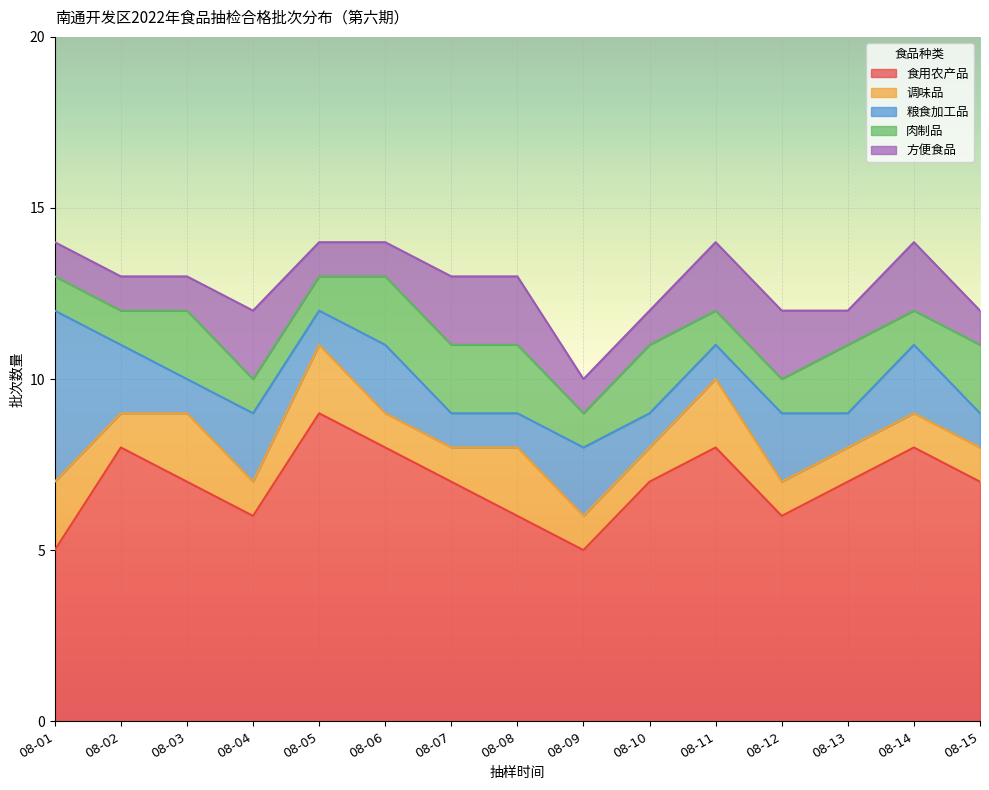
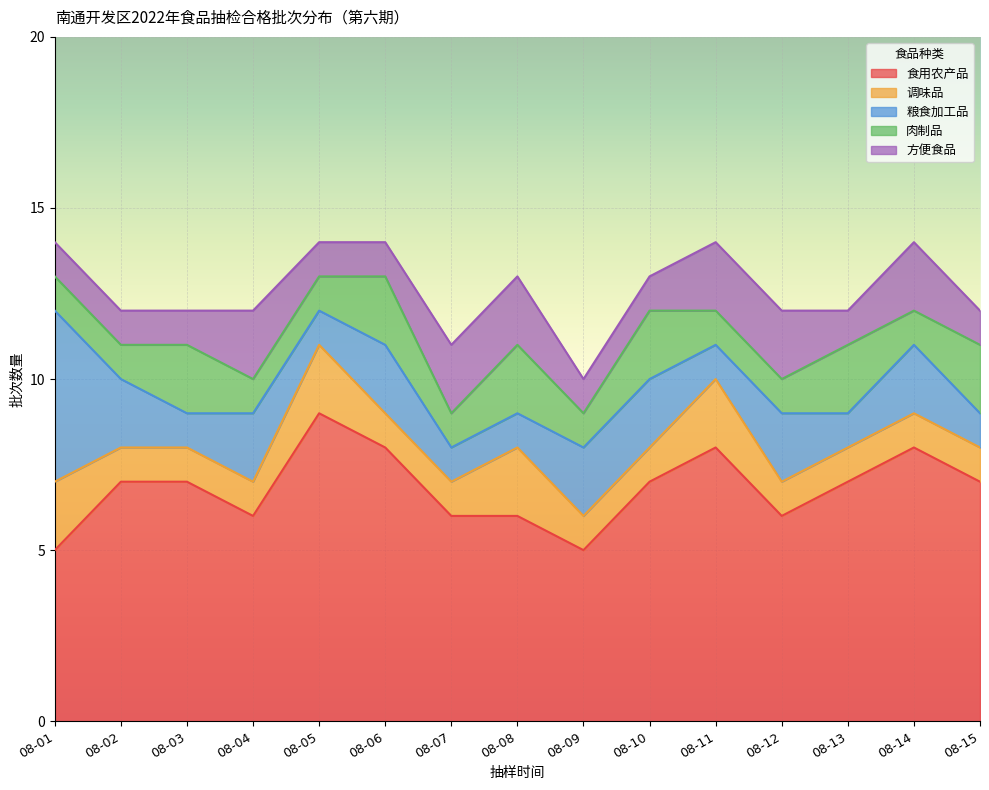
食用农产品, 08-02: 8 -> 7
调味品, 08-03: 2 -> 1
食用农产品, 08-07: 7 -> 6
肉制品, 08-07: 2 -> 1
粮食加工品, 08-10: 1 -> 2
